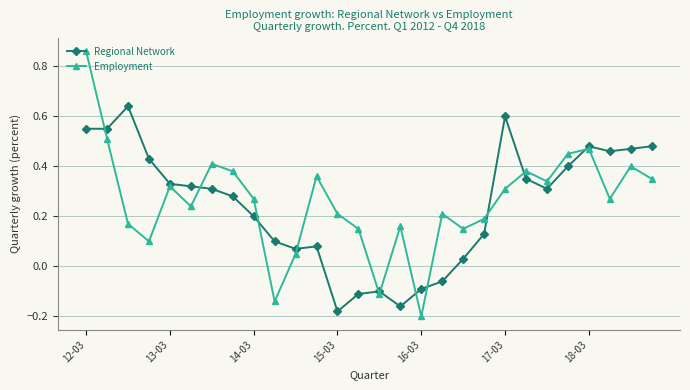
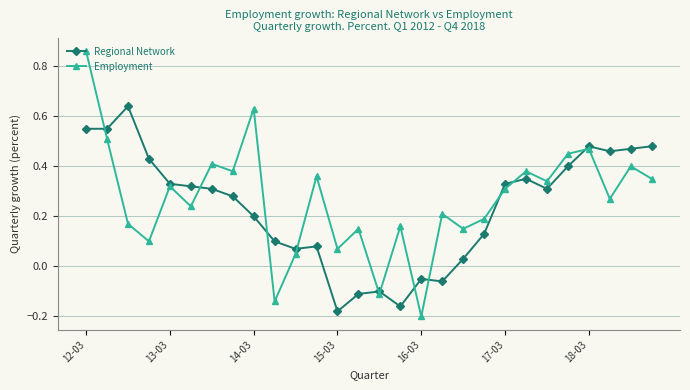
Employment, 14-03: 0.27 -> 0.63
Employment, 15-03: 0.21 -> 0.07
Regional Network, 16-03: -0.09 -> -0.05
Regional Network, 17-03: 0.60 -> 0.33
